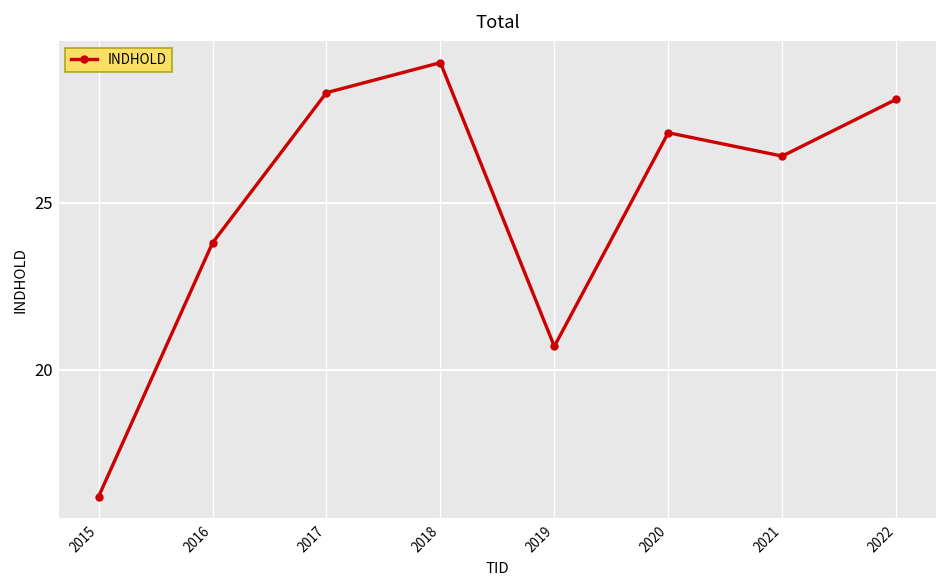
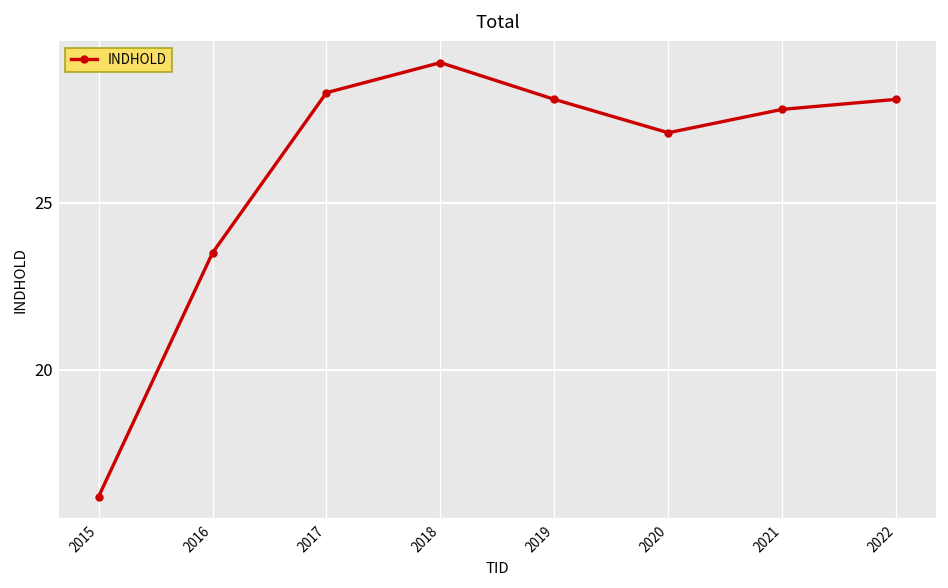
2016: 23.8 -> 23.5
2019: 20.7 -> 28.1
2021: 26.4 -> 27.8
